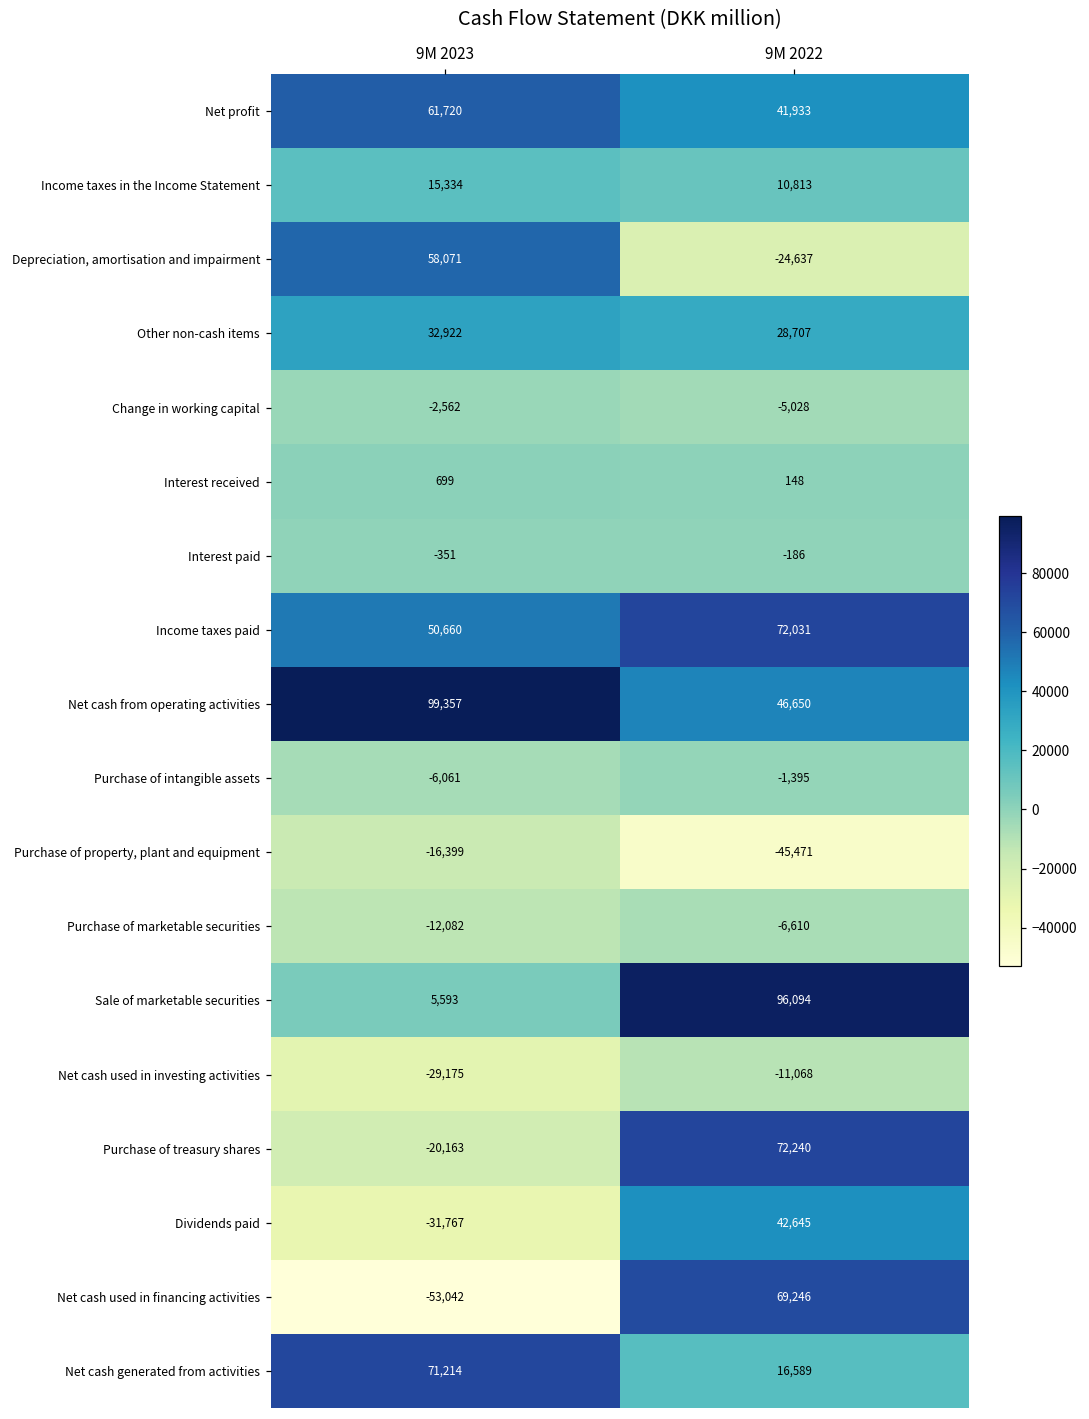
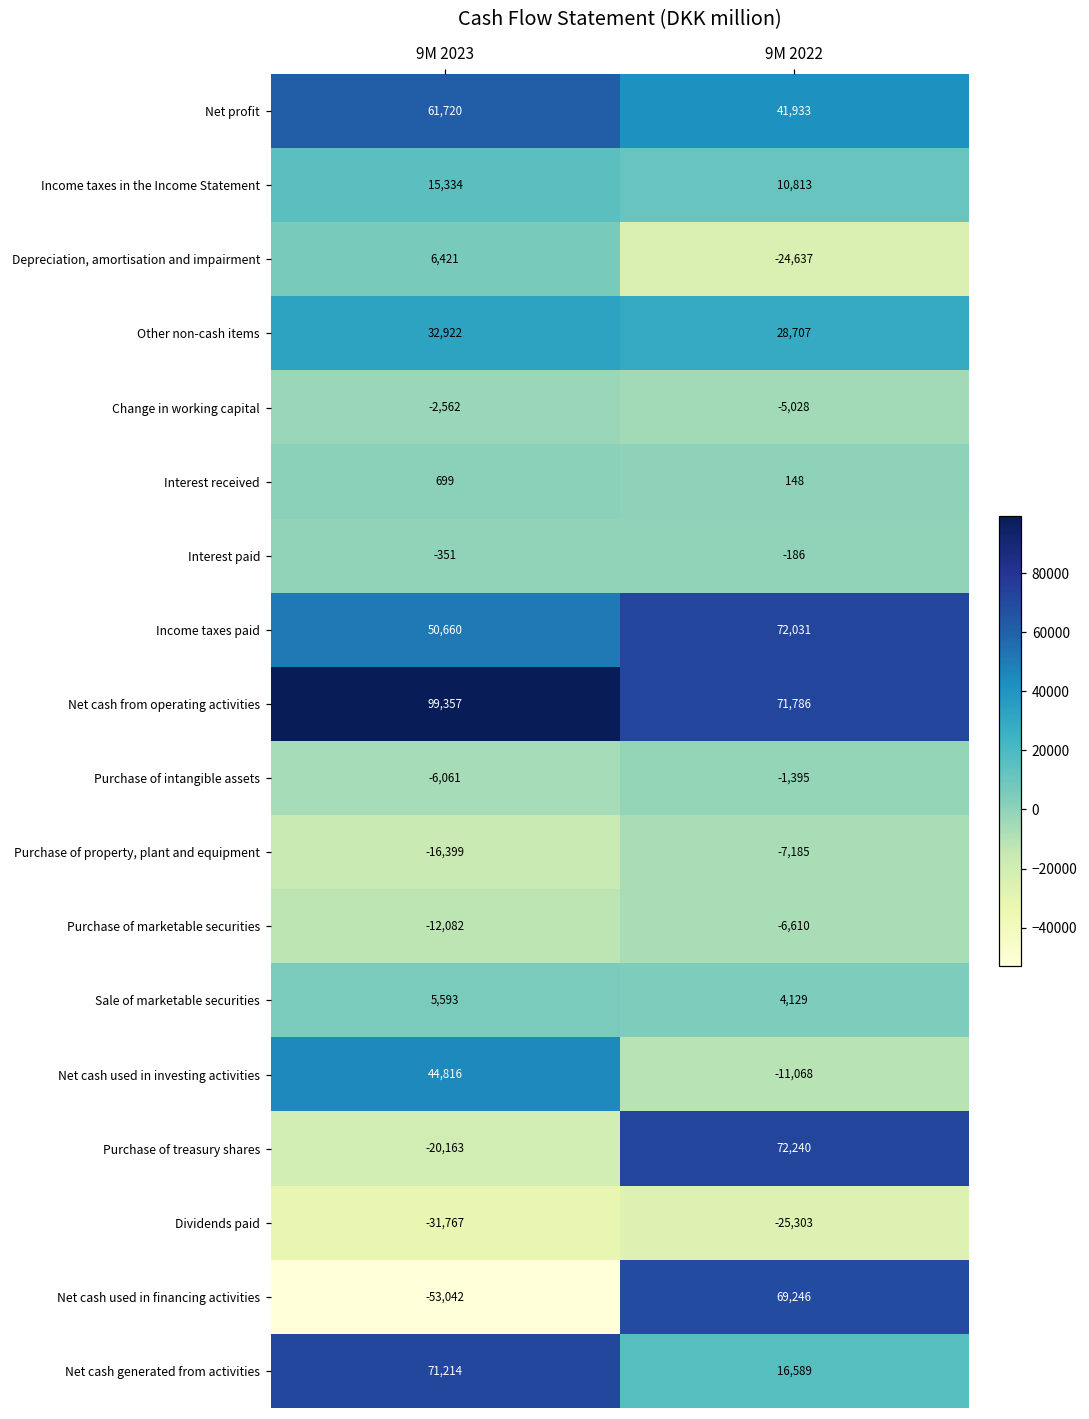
Depreciation, amortisation and impairment, 9M 2023: 58,071 -> 6,421
Net cash from operating activities, 9M 2022: 46,650 -> 71,786
Purchase of property, plant and equipment, 9M 2022: -45,471 -> -7,185
Sale of marketable securities, 9M 2022: 96,094 -> 4,129
Net cash used in investing activities, 9M 2023: -29,175 -> 44,816
Dividends paid, 9M 2022: 42,645 -> -25,303
